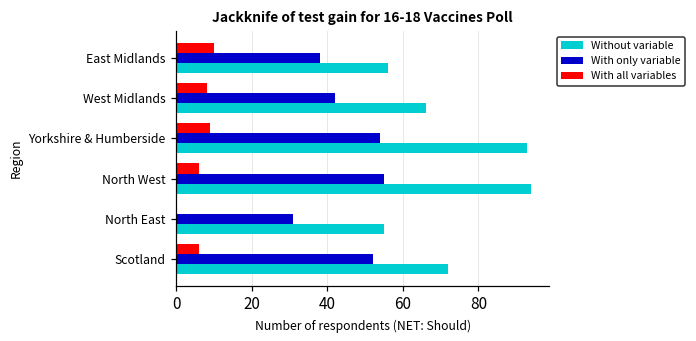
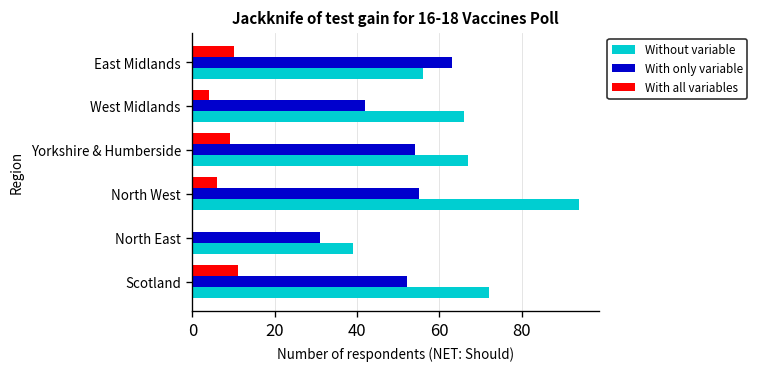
With only variable, East Midlands: 38 -> 63
With all variables, West Midlands: 8 -> 4
Without variable, Yorkshire & Humberside: 93 -> 67
Without variable, North East: 55 -> 39
With all variables, Scotland: 6 -> 11
